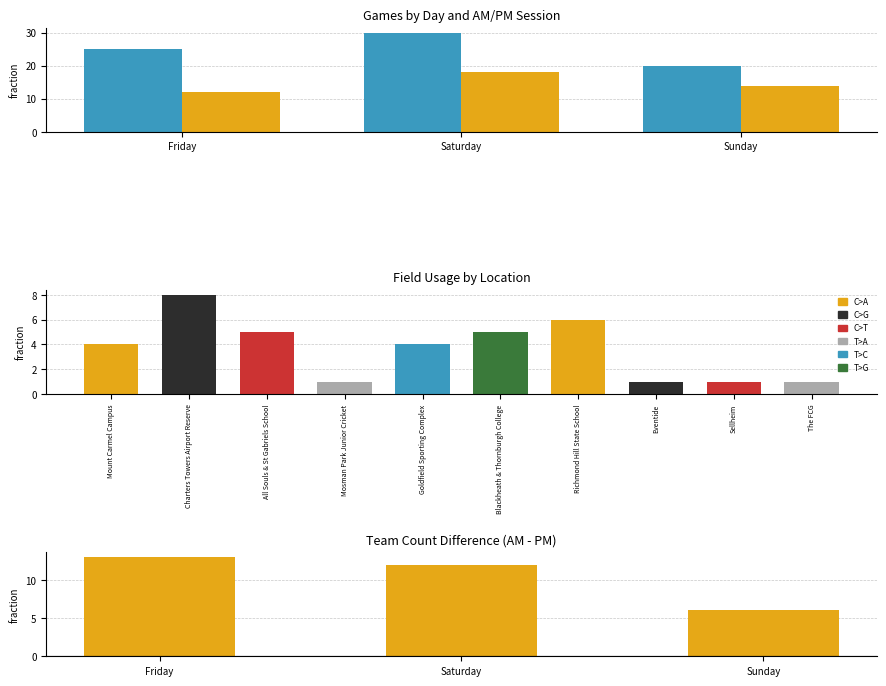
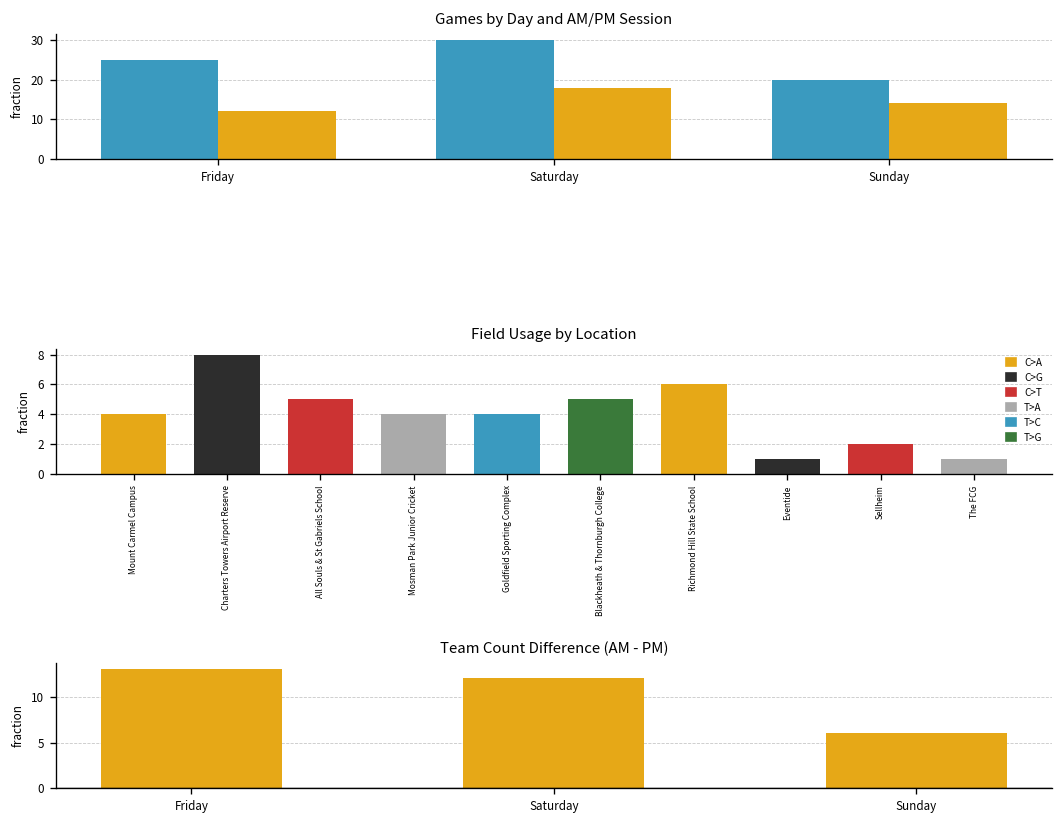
Field Usage by Location, Mosman Park Junior Cricket: 1 -> 4
Field Usage by Location, Sellheim: 1 -> 2
